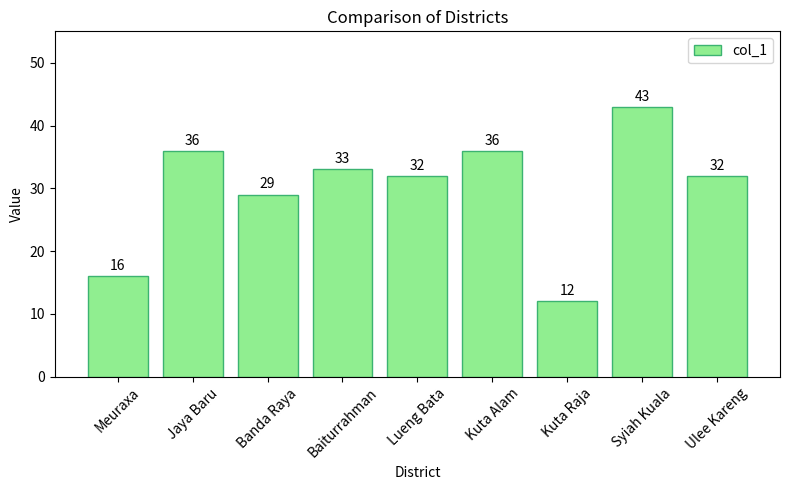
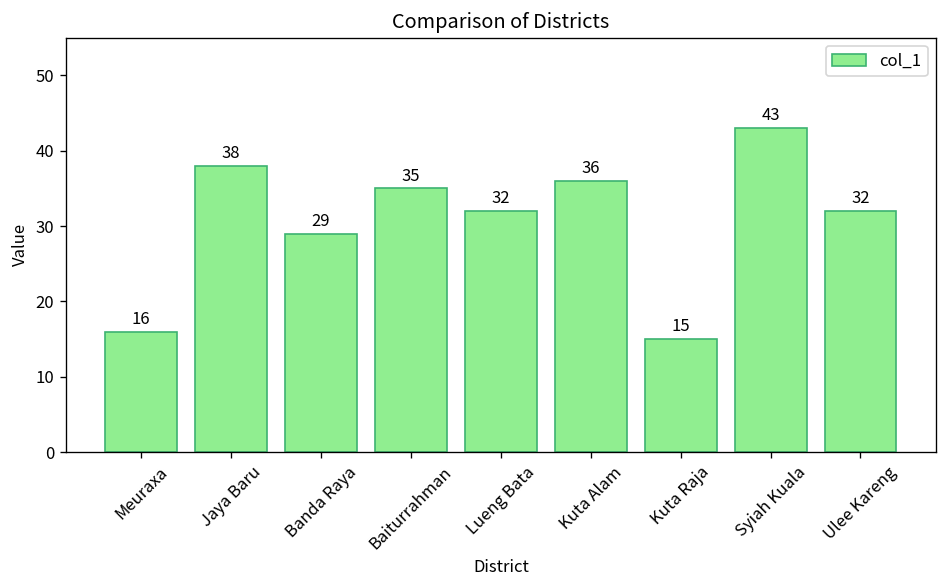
Jaya Baru: 36 -> 38
Baiturrahman: 33 -> 35
Kuta Raja: 12 -> 15
